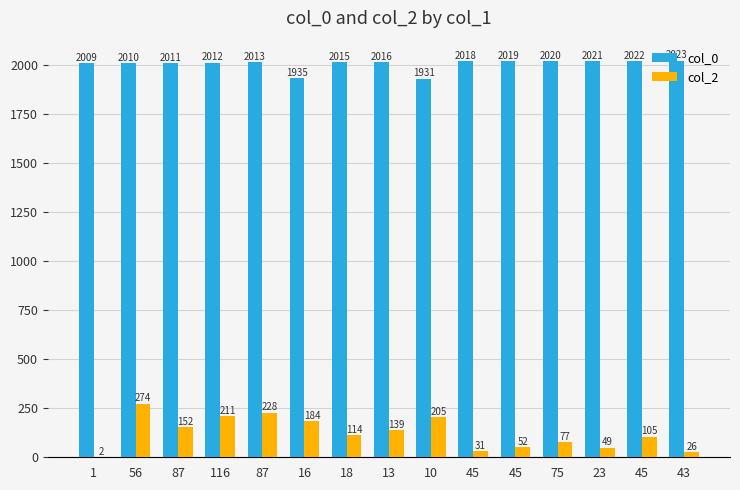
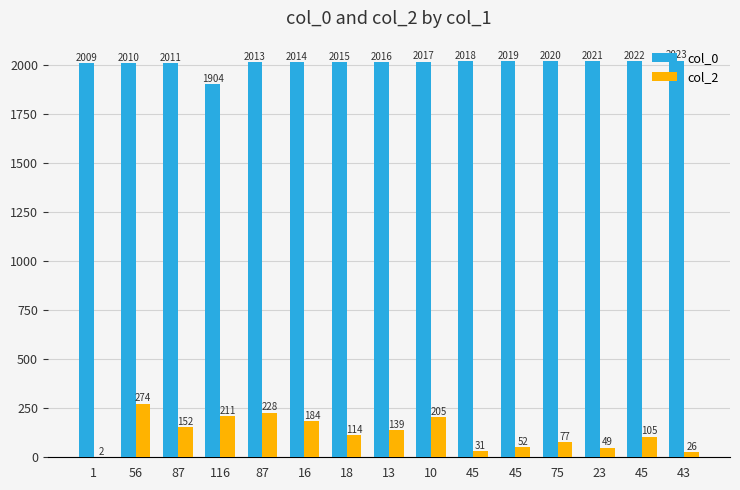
col_0, 116: 2012 -> 1904
col_0, 16: 1935 -> 2014
col_0, 10: 1931 -> 2017
